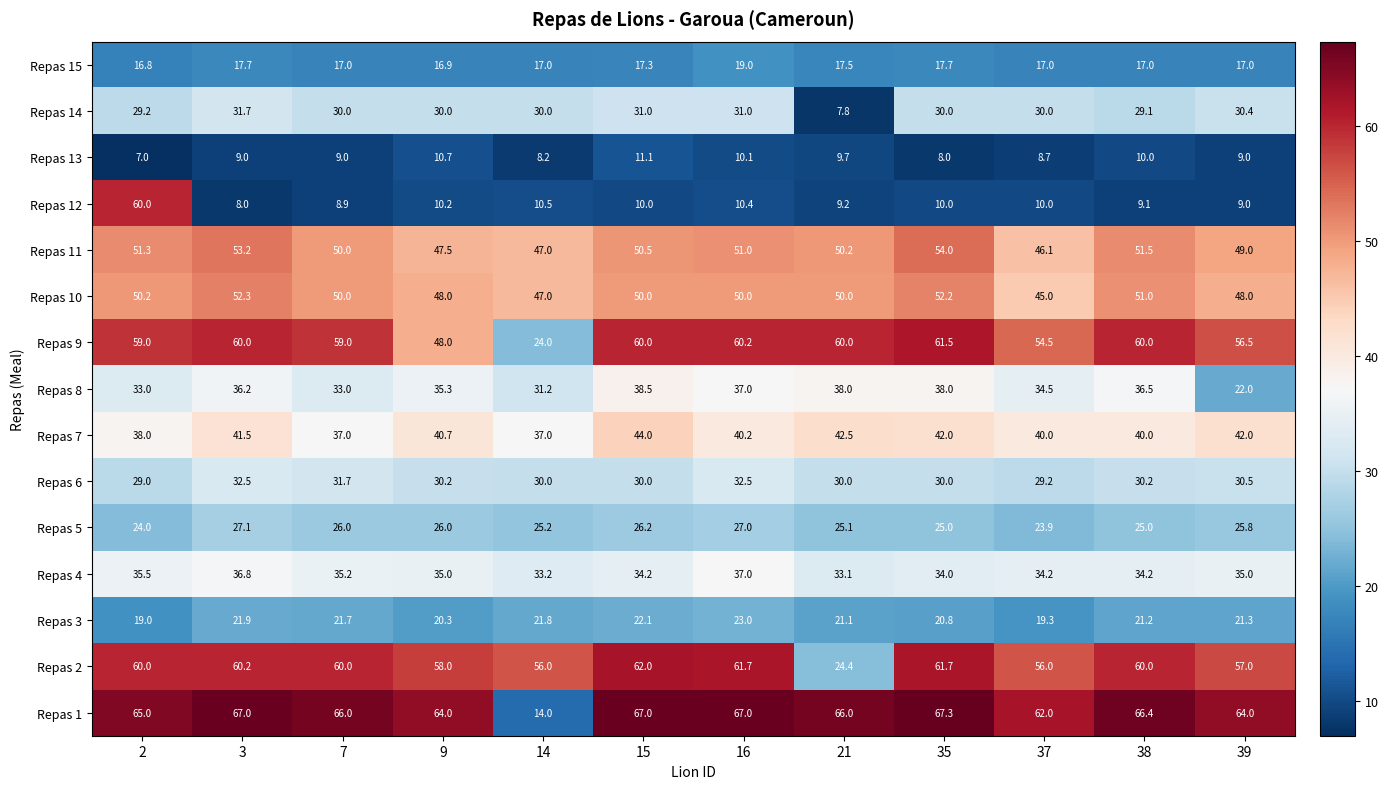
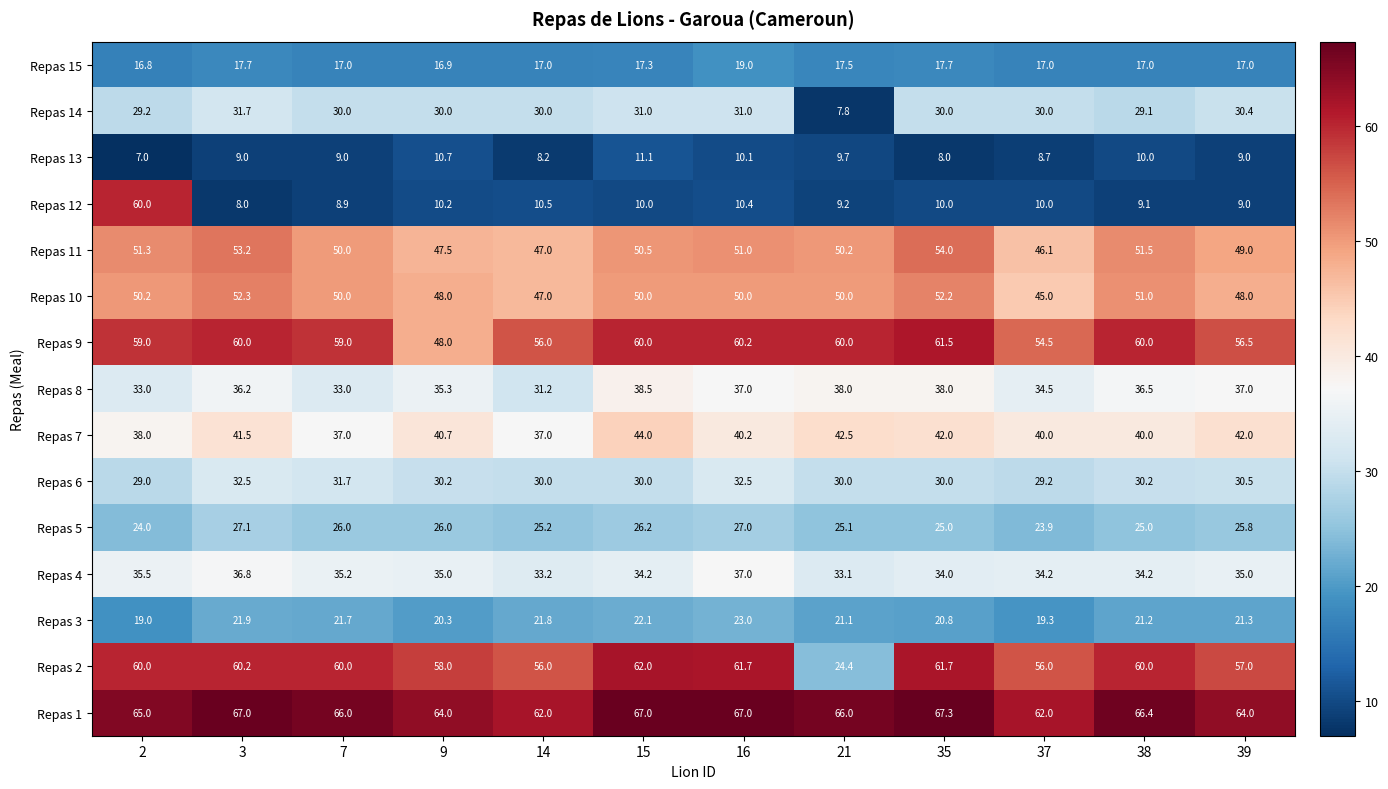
Repas 9, 14: 24.0 -> 56.0
Repas 8, 39: 22.0 -> 37.0
Repas 1, 14: 14.0 -> 62.0
